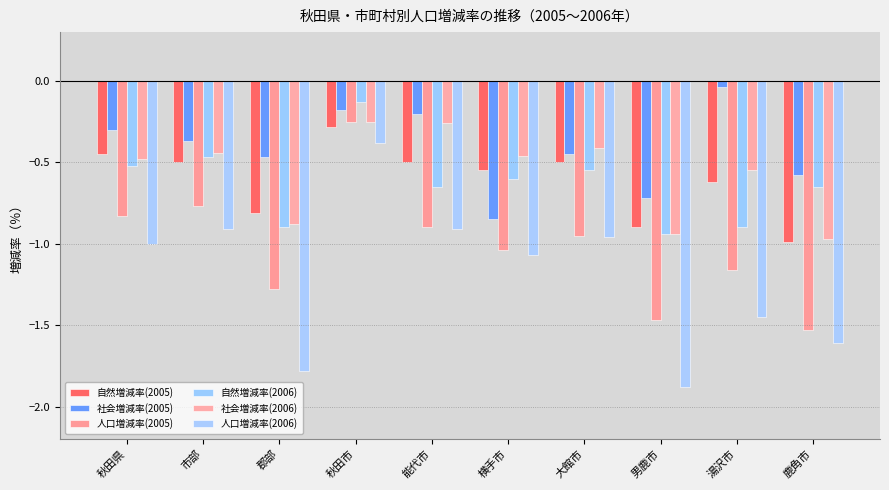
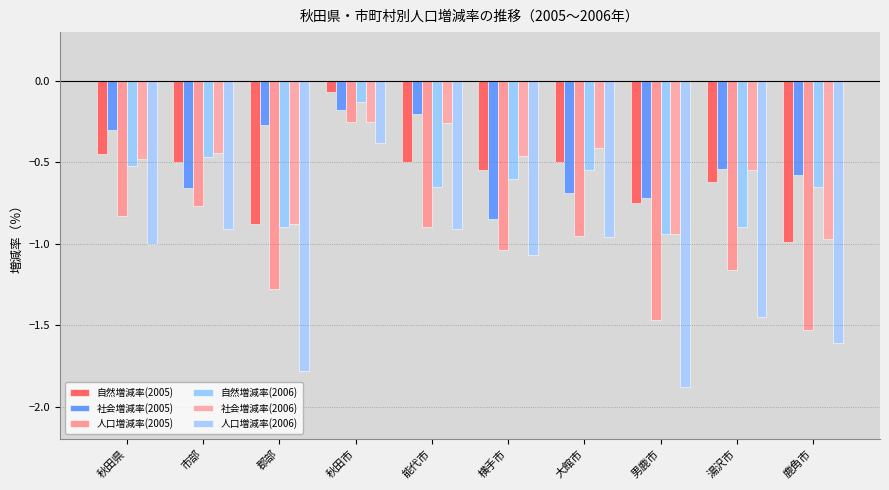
社会増減率(2005), 市部: -0.37 -> -0.66
自然増減率(2005), 郡部: -0.81 -> -0.88
社会増減率(2005), 郡部: -0.47 -> -0.27
自然増減率(2005), 秋田市: -0.28 -> -0.07
社会増減率(2005), 大館市: -0.45 -> -0.69
自然増減率(2005), 男鹿市: -0.90 -> -0.75
社会増減率(2005), 湯沢市: -0.04 -> -0.54
